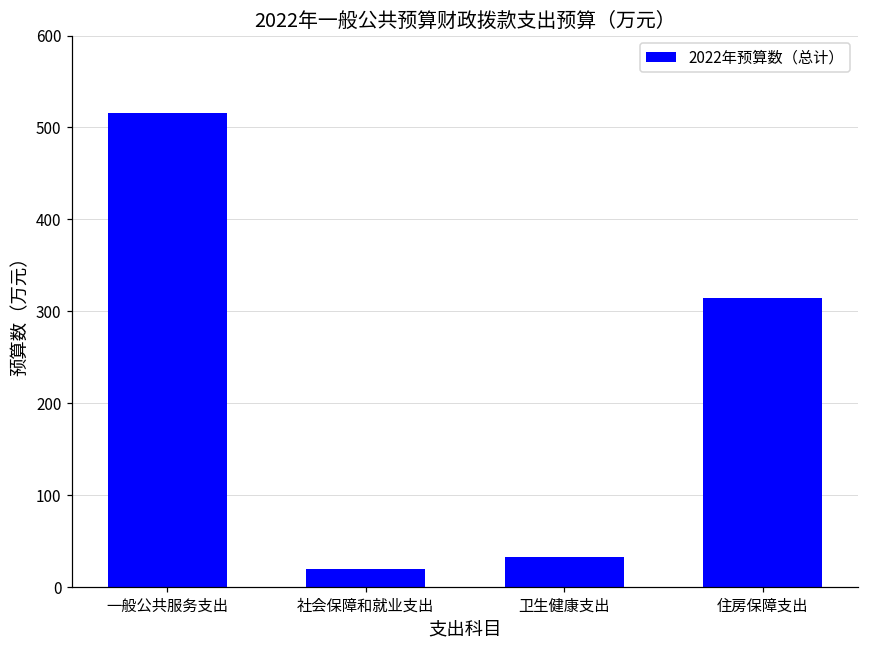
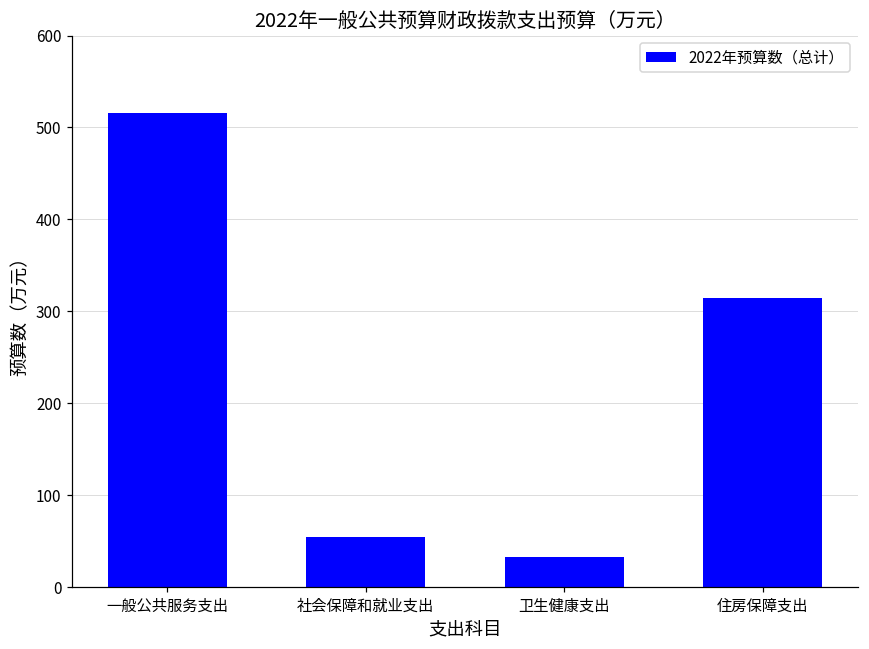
社会保障和就业支出: 20 -> 50
